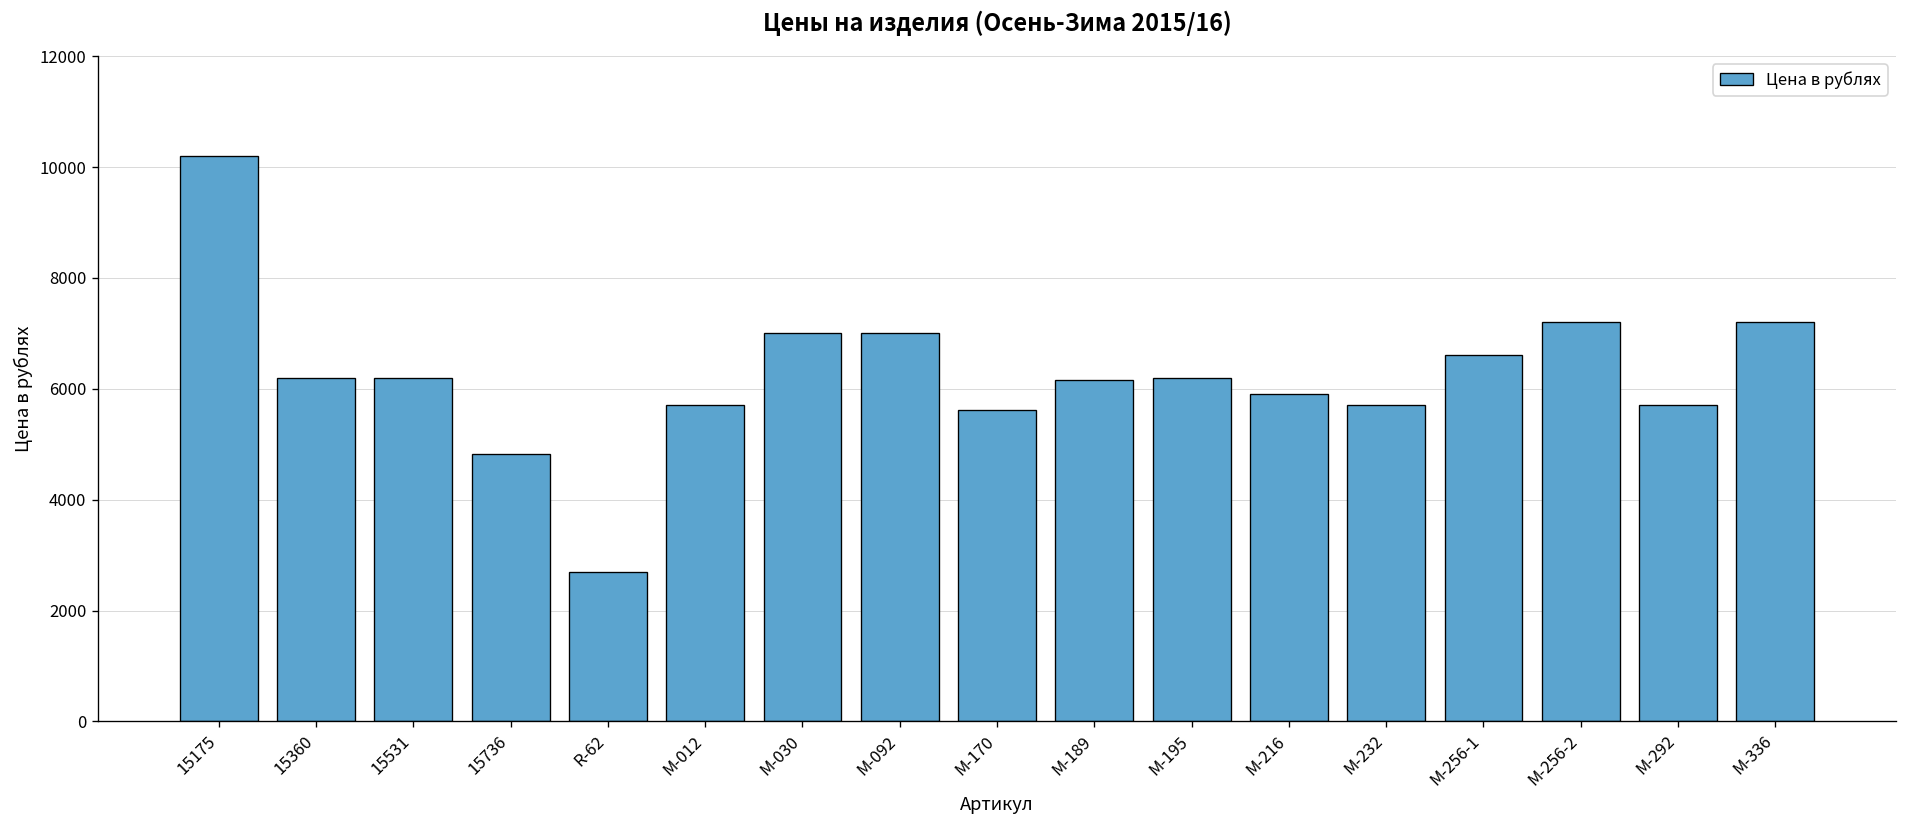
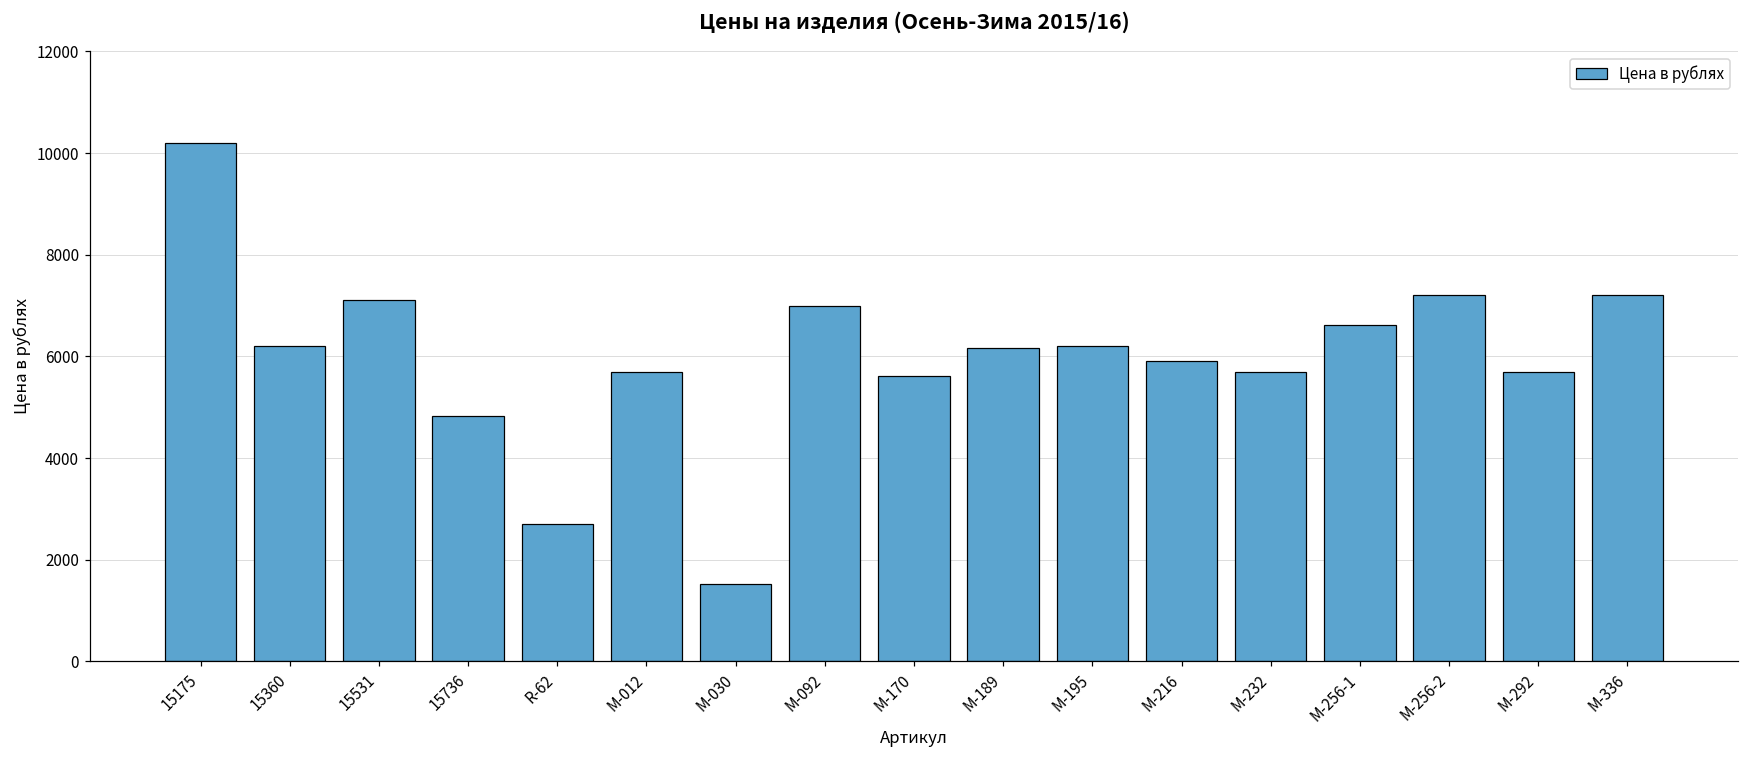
15531: 6200 -> 7100
M-030: 7000 -> 1500
